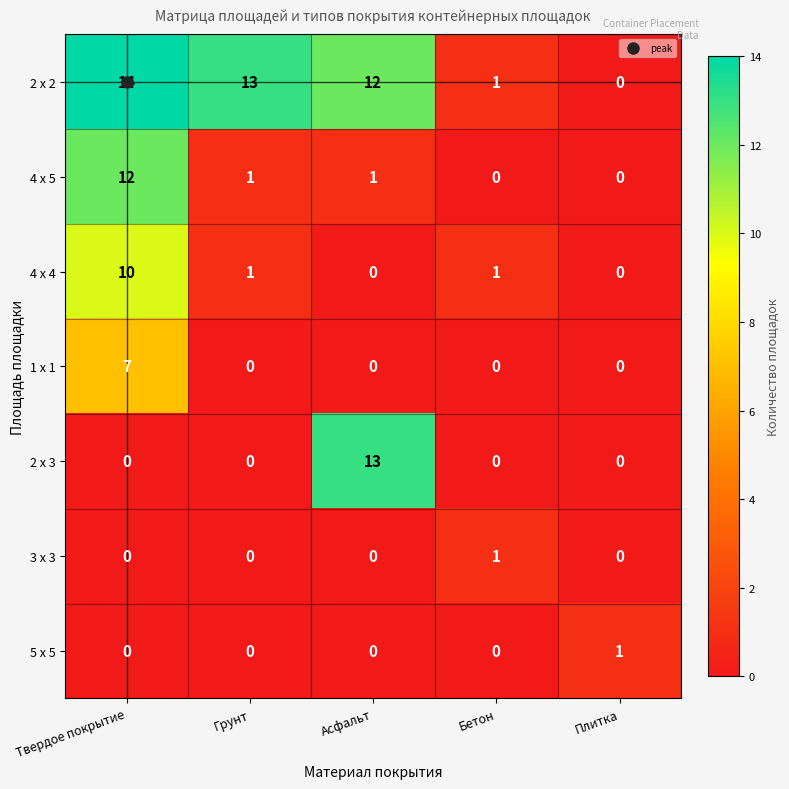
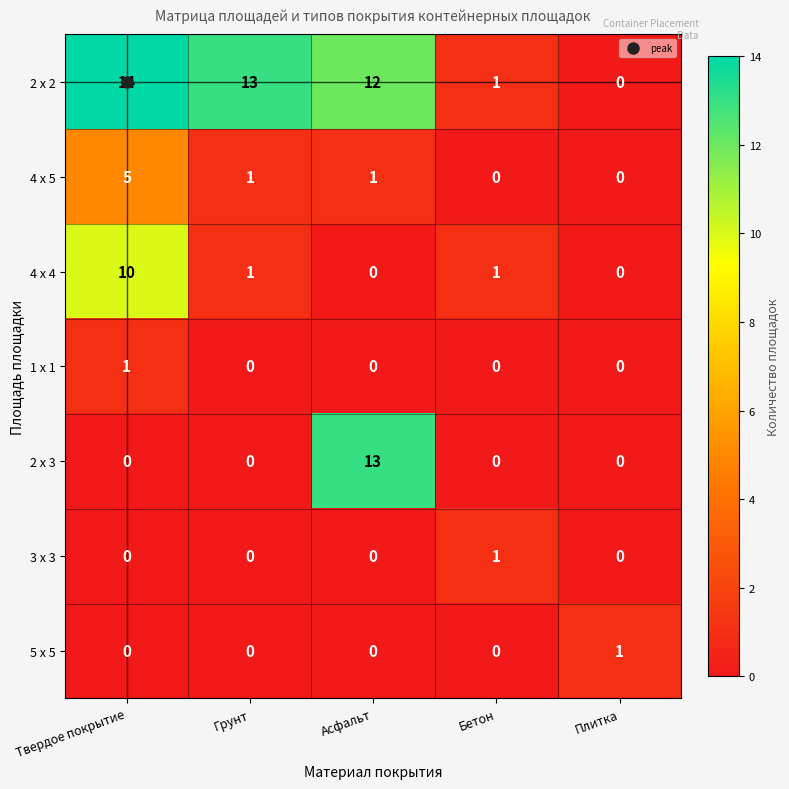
4 х 5, Твердое покрытие: 12 -> 5
1 х 1, Твердое покрытие: 7 -> 1
